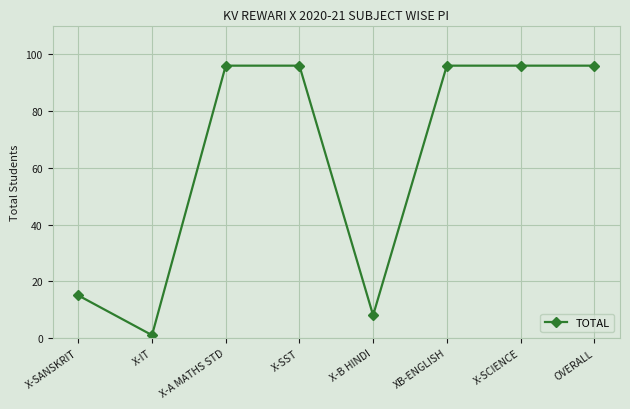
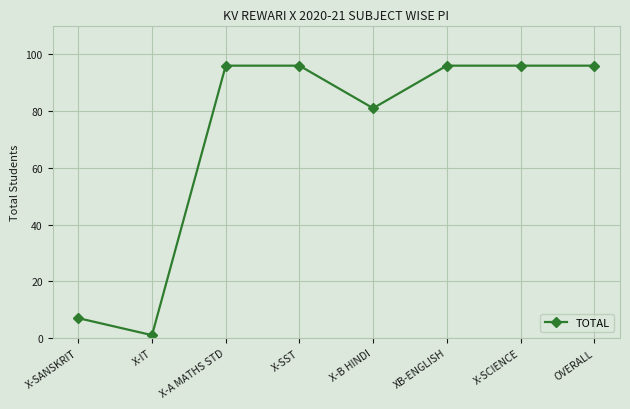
X-SANSKRIT: 15 -> 7
X-B HINDI: 8 -> 81
